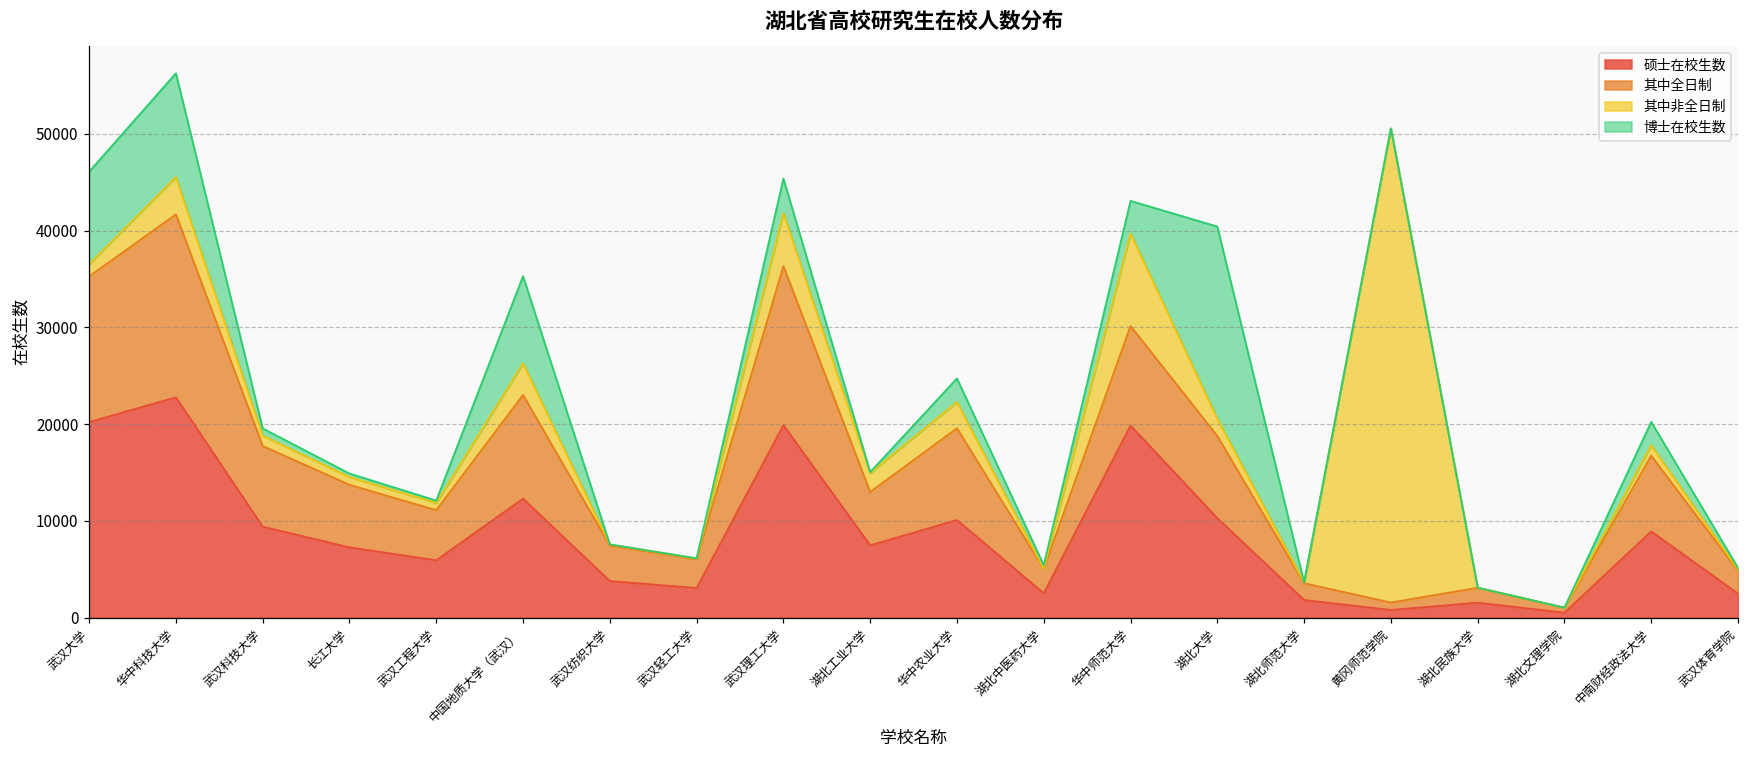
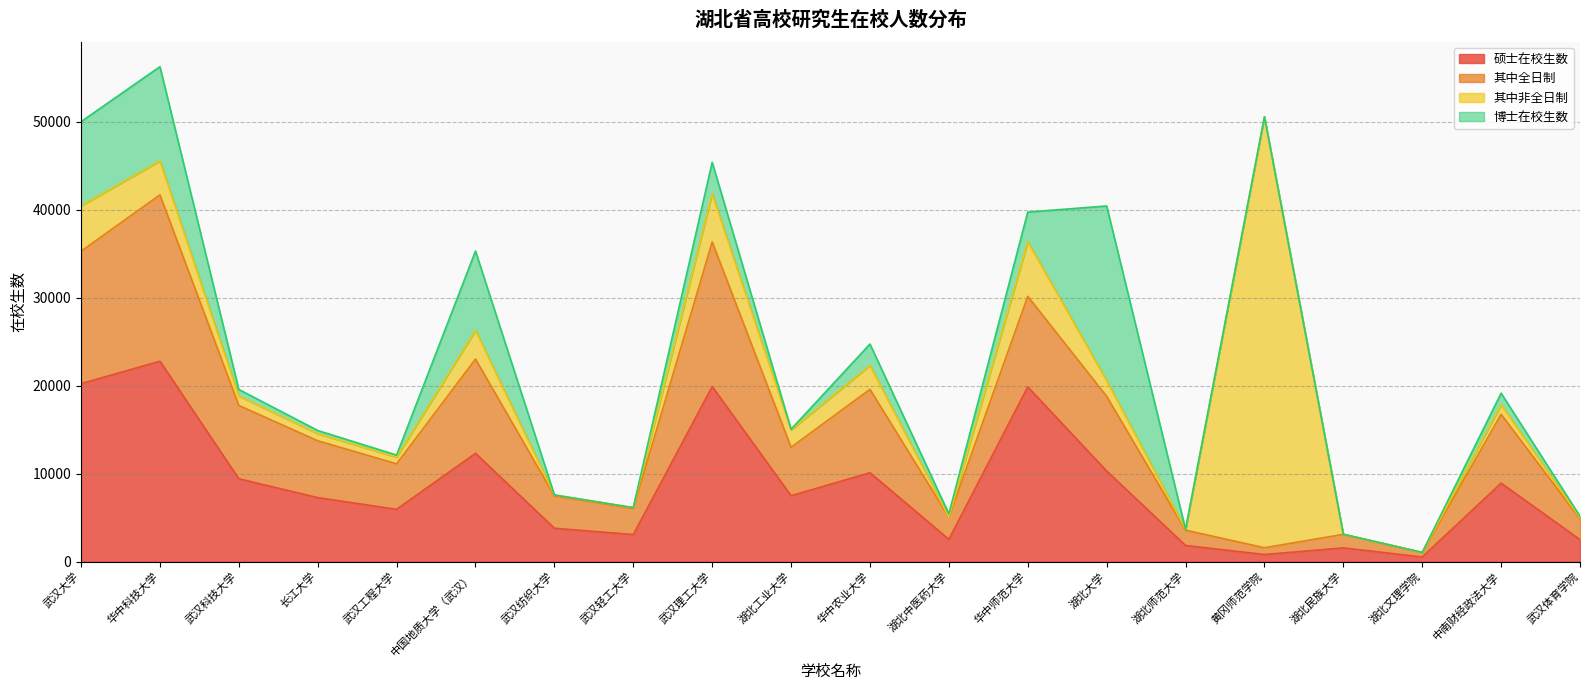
其中非全日制, 武汉大学: 1000 -> 5000
其中非全日制, 华中师范大学: 10000 -> 6000
博士在校生数, 中南财经政法大学: 2000 -> 1000
